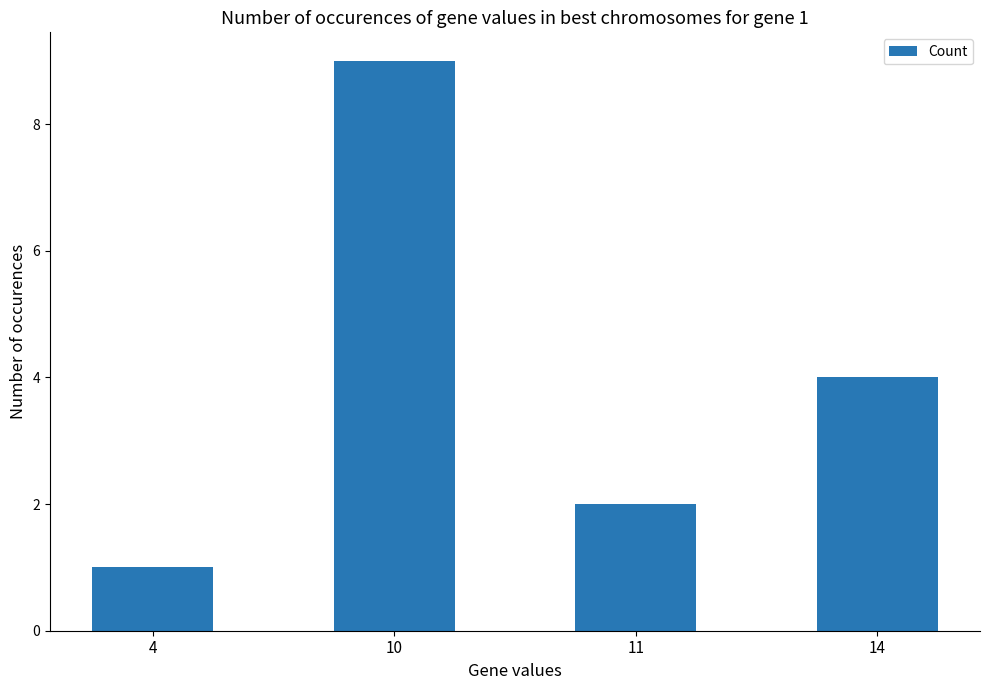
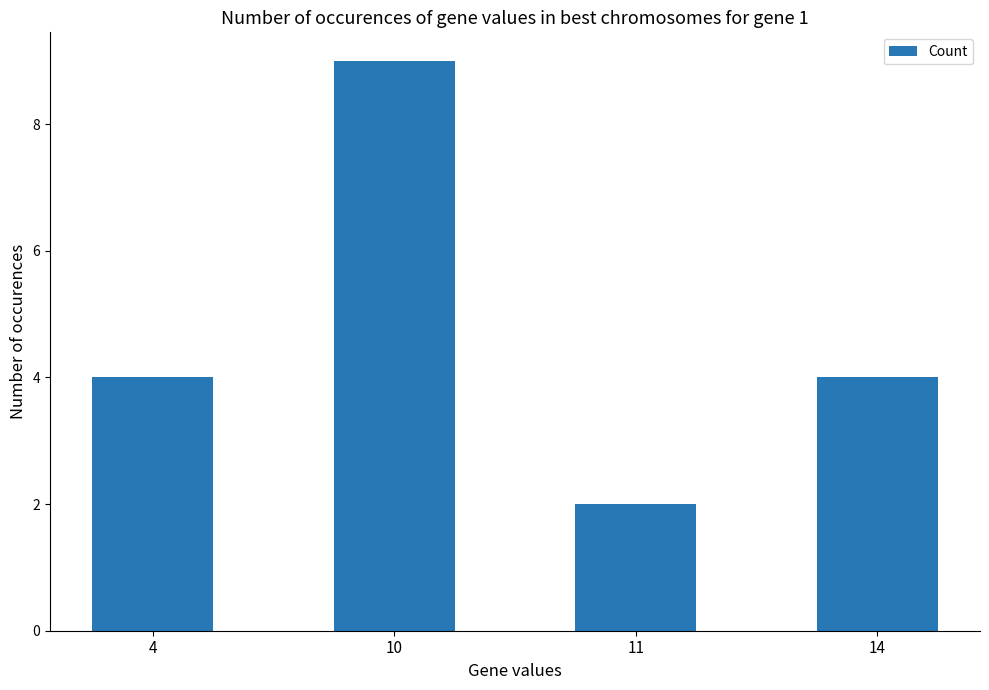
4: 1 -> 4
